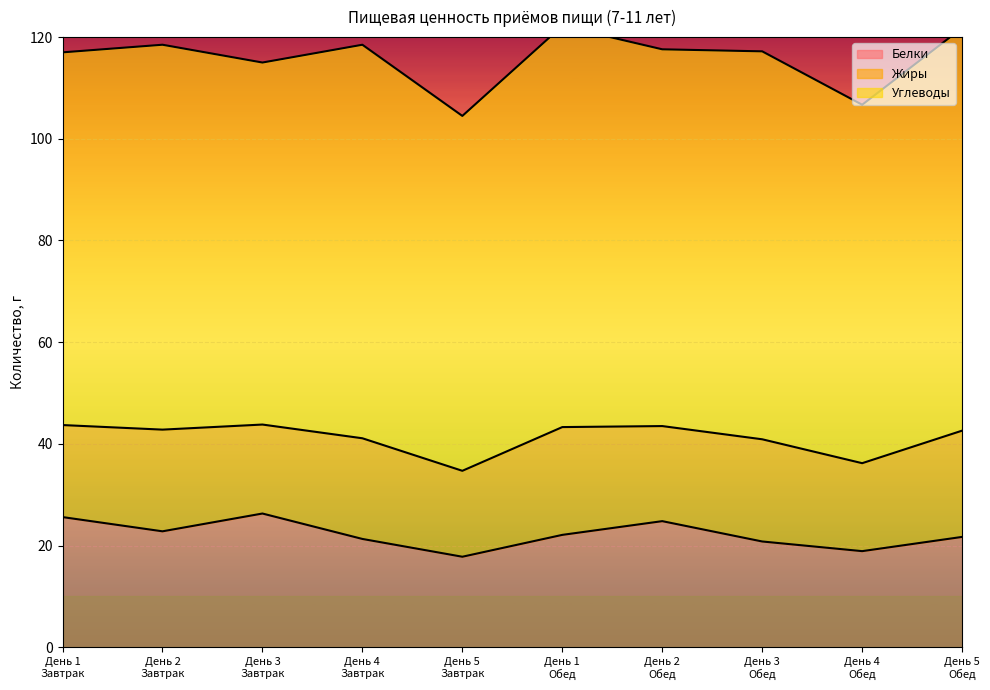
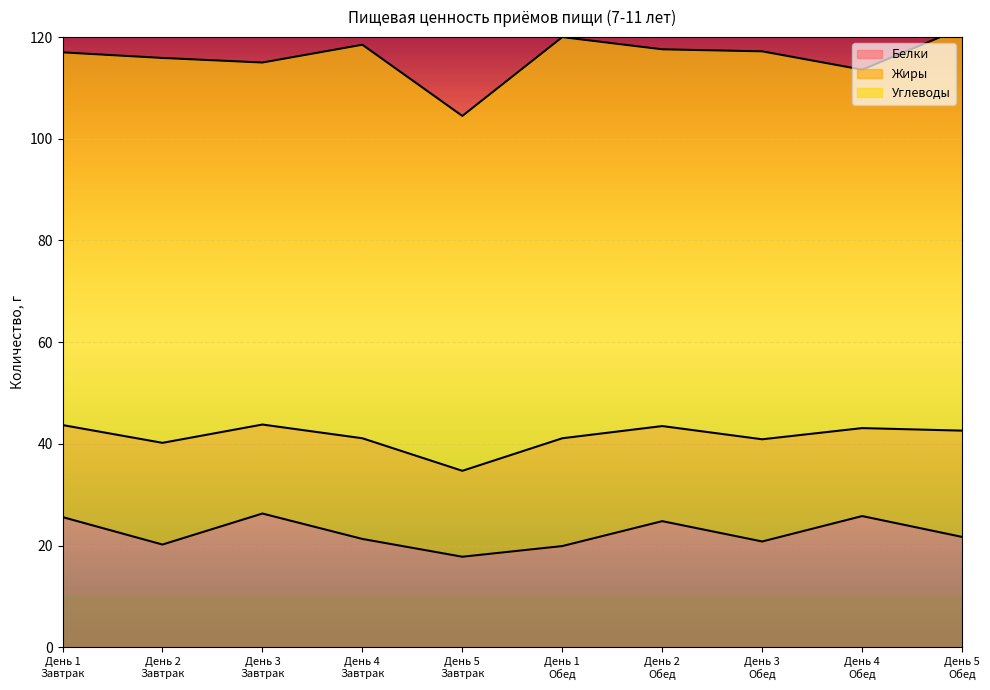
Белки, День 2 Завтрак: 23 -> 20
Белки, День 1 Обед: 22 -> 20
Белки, День 4 Обед: 19 -> 26
